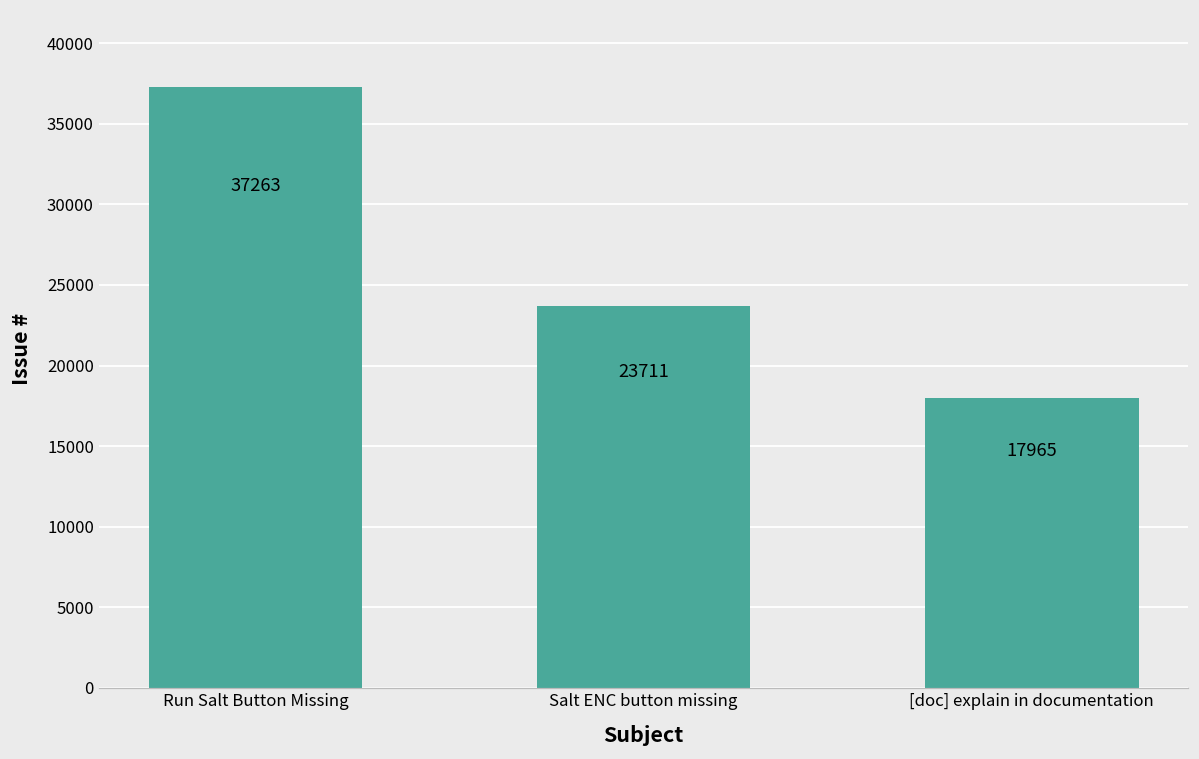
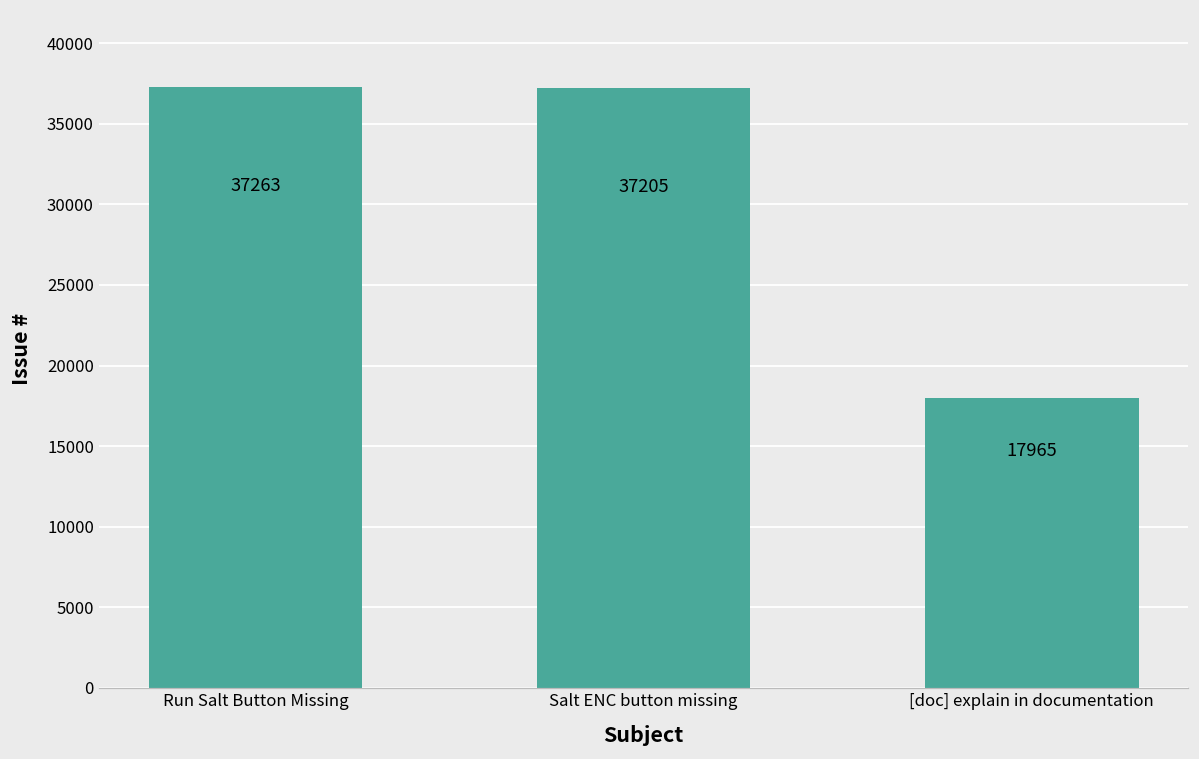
Salt ENC button missing: 23711 -> 37205
